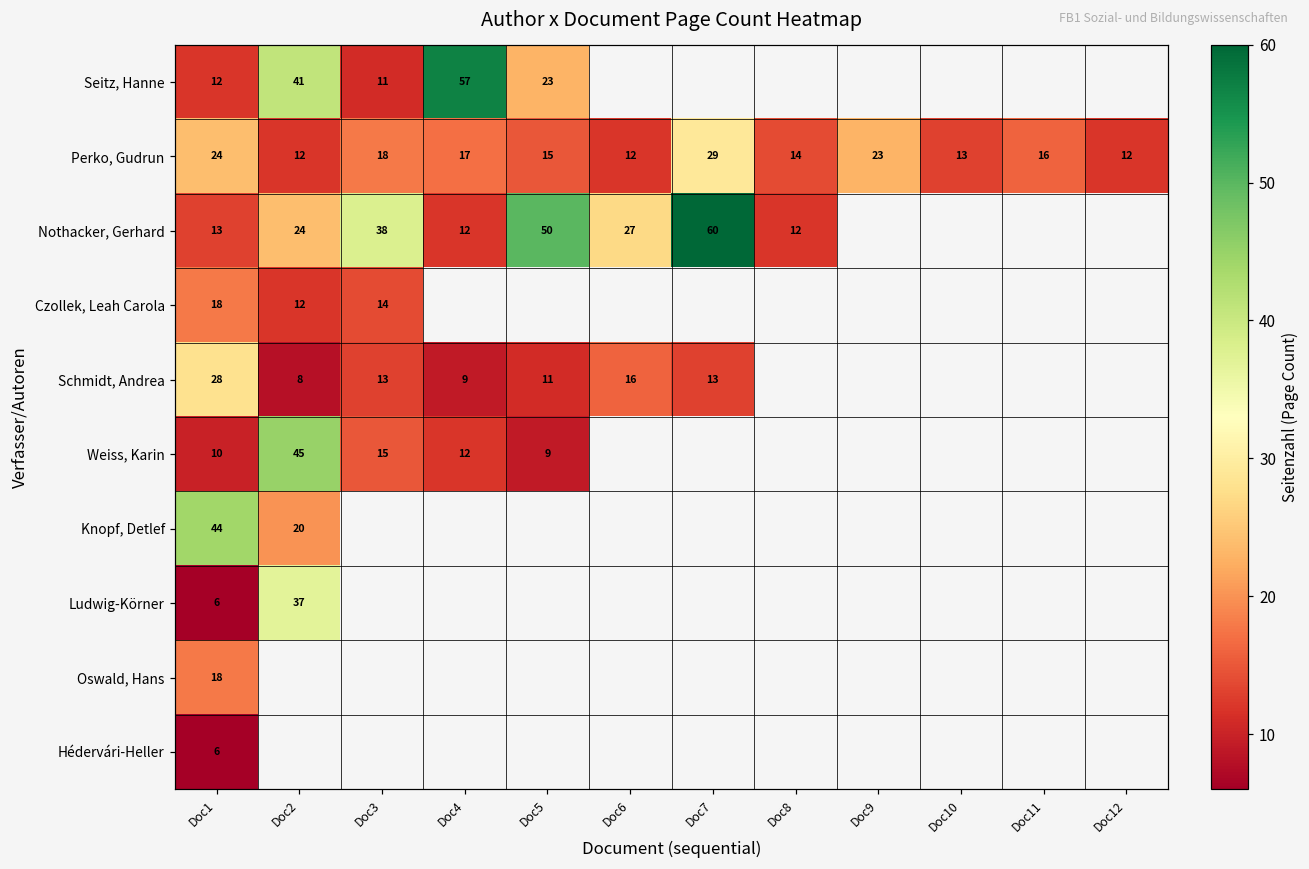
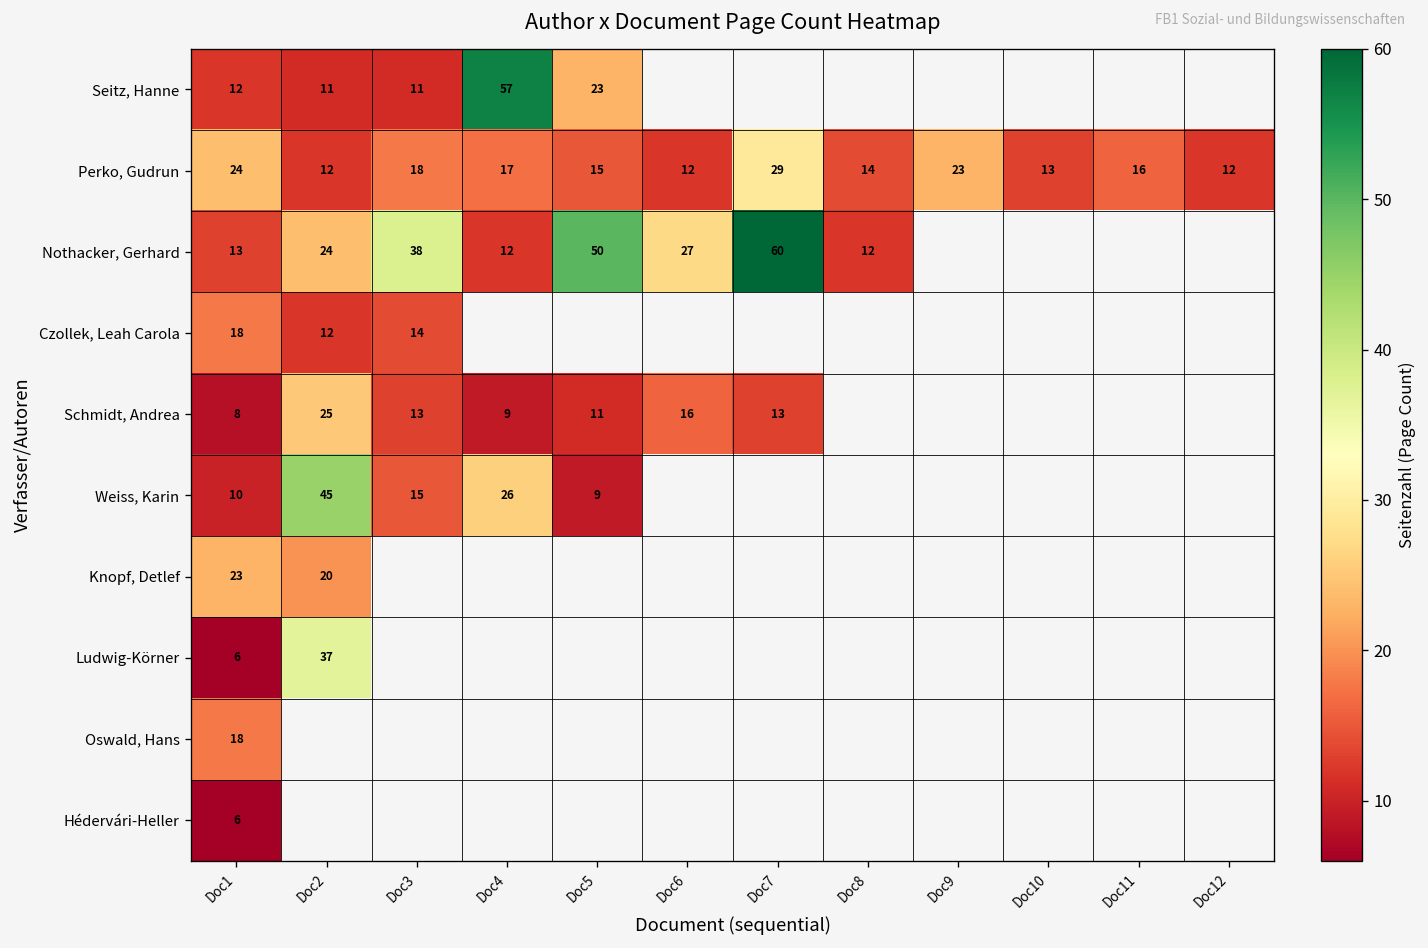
Seitz, Hanne, Doc2: 41 -> 11
Schmidt, Andrea, Doc1: 28 -> 8
Schmidt, Andrea, Doc2: 8 -> 25
Weiss, Karin, Doc4: 12 -> 26
Knopf, Detlef, Doc1: 44 -> 23
